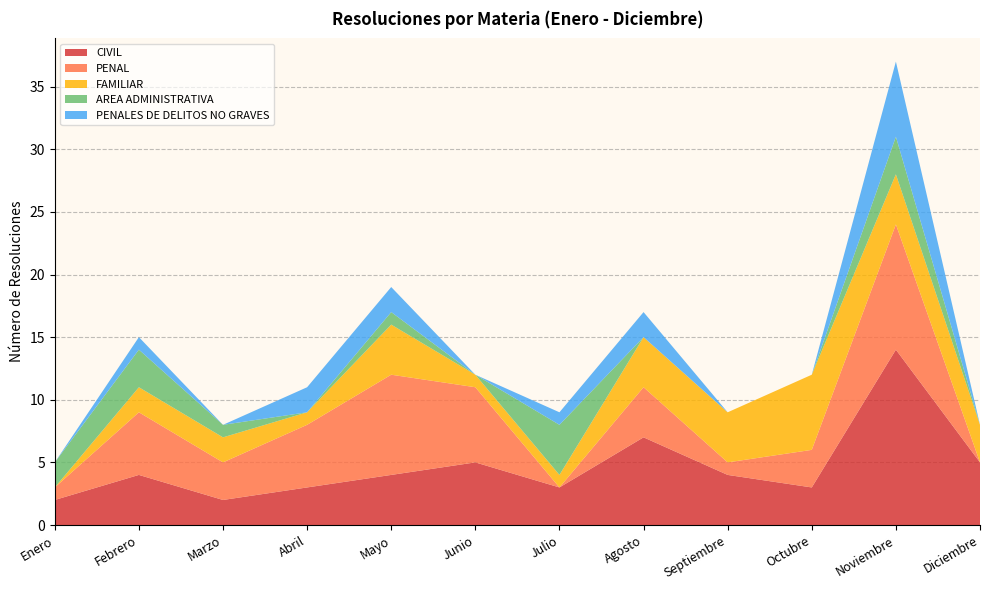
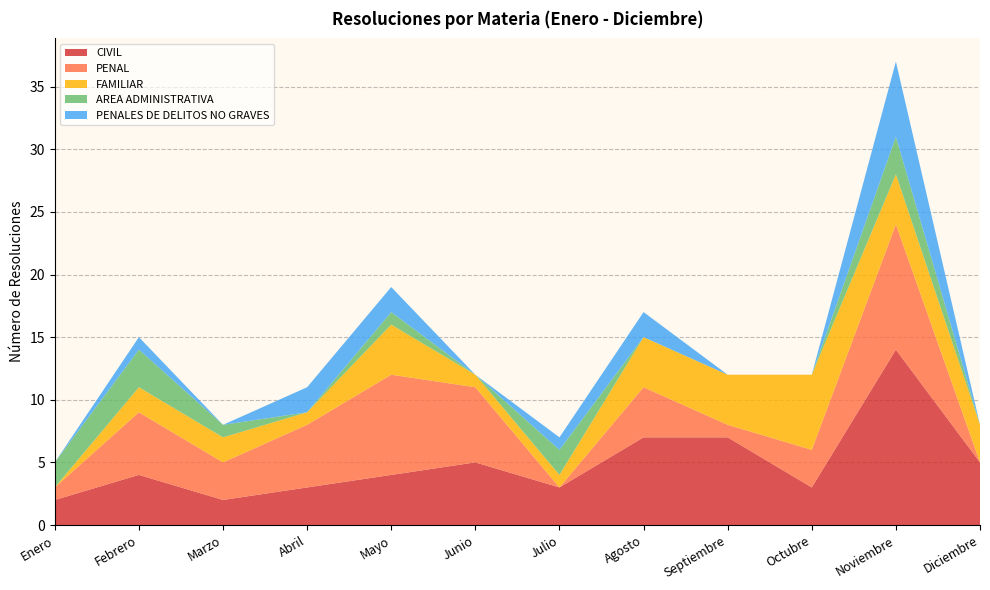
AREA ADMINISTRATIVA, Julio: 4 -> 2
CIVIL, Septiembre: 4 -> 7
